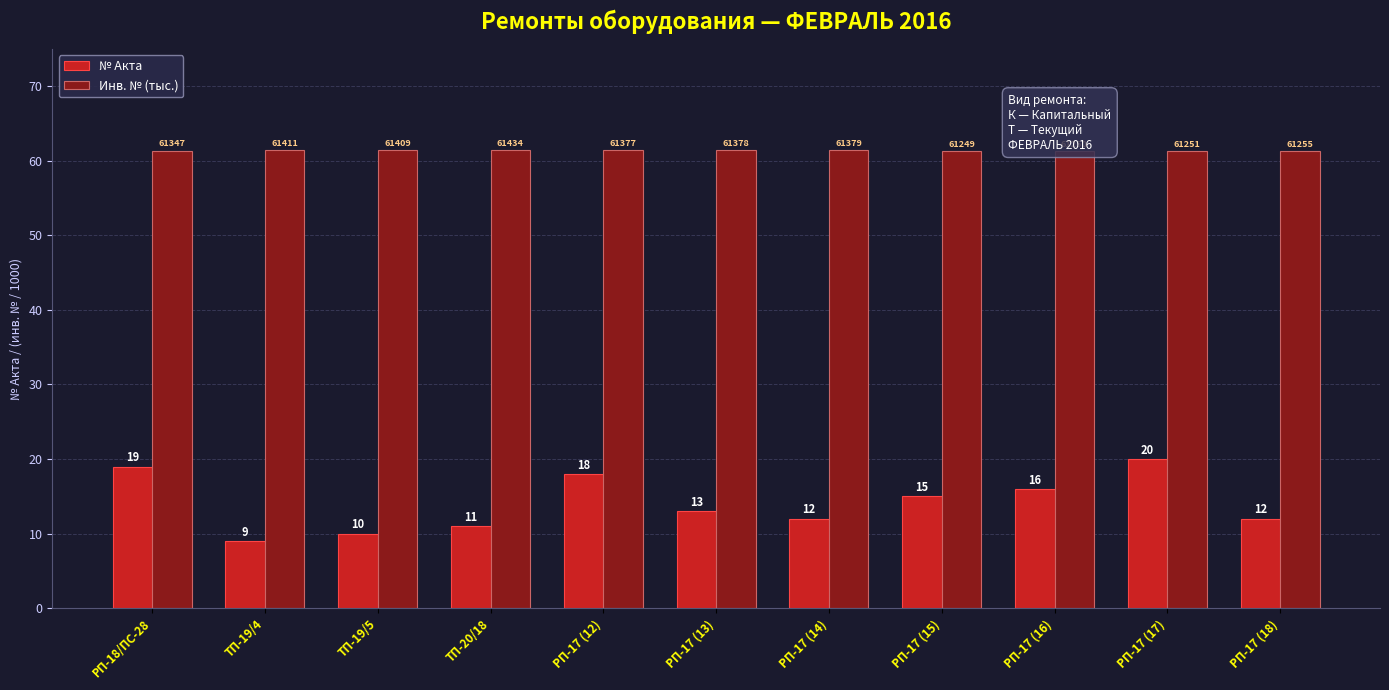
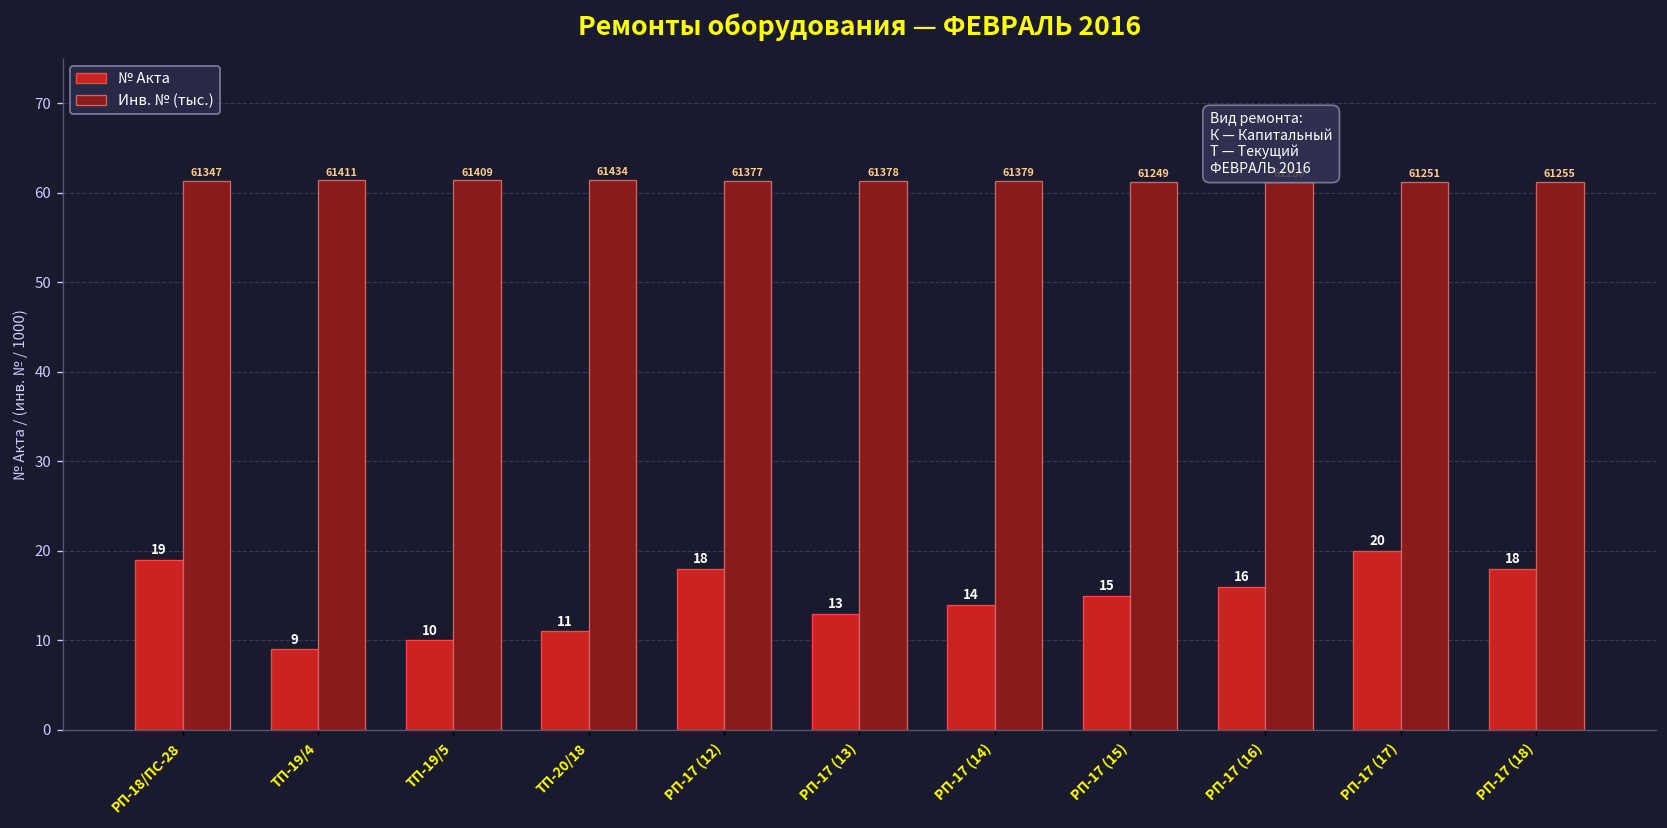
№ Акта, РП-17 (14): 12 -> 14
№ Акта, РП-17 (18): 12 -> 18
